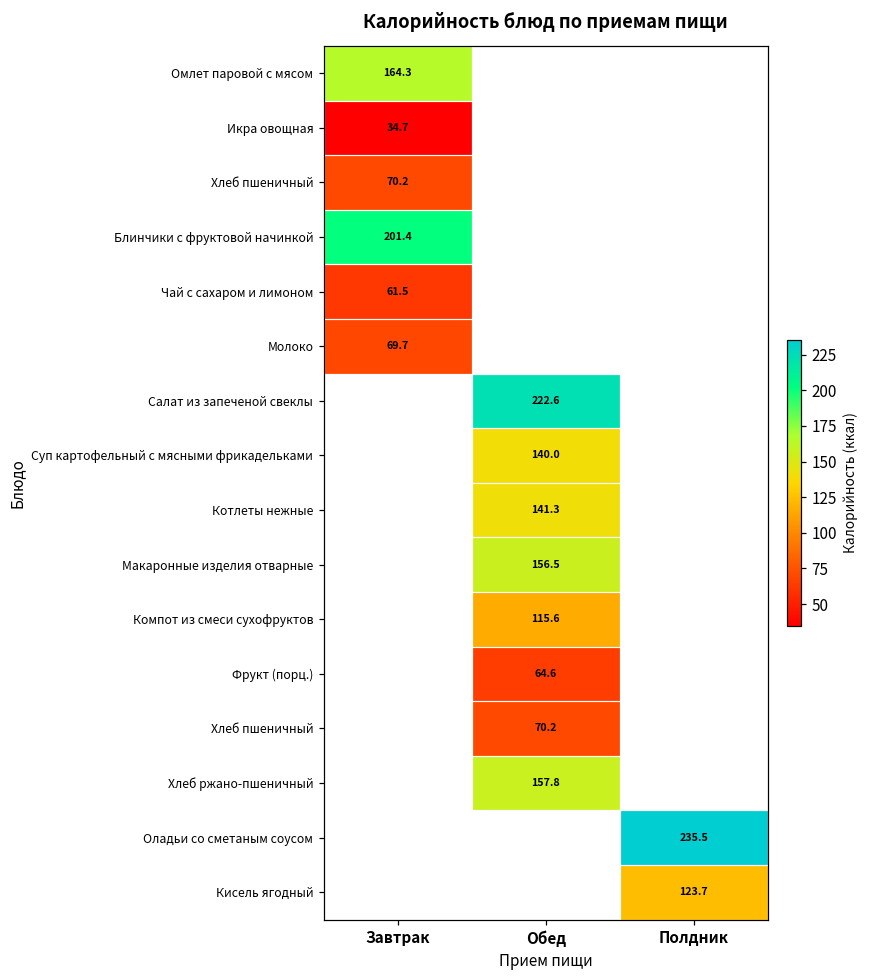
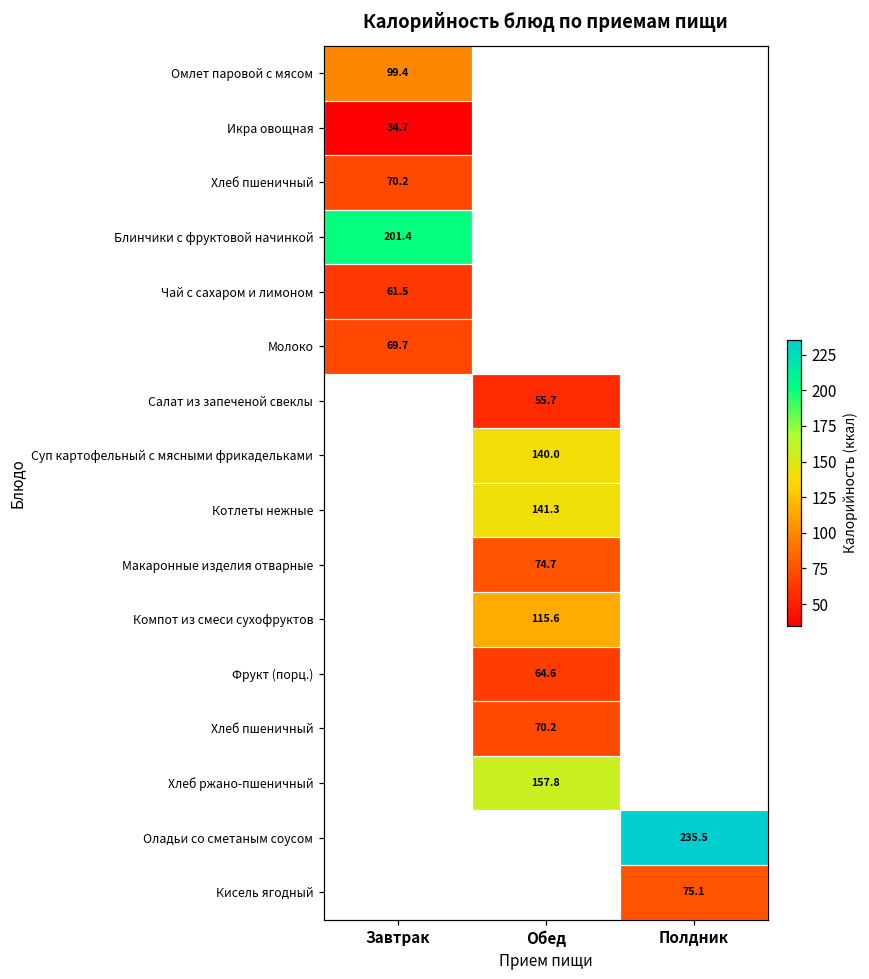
Омлет паровой с мясом, Завтрак: 164.3 -> 99.4
Салат из запеченой свеклы, Обед: 222.6 -> 55.7
Макаронные изделия отварные, Обед: 156.5 -> 74.7
Кисель ягодный, Полдник: 123.7 -> 75.1
